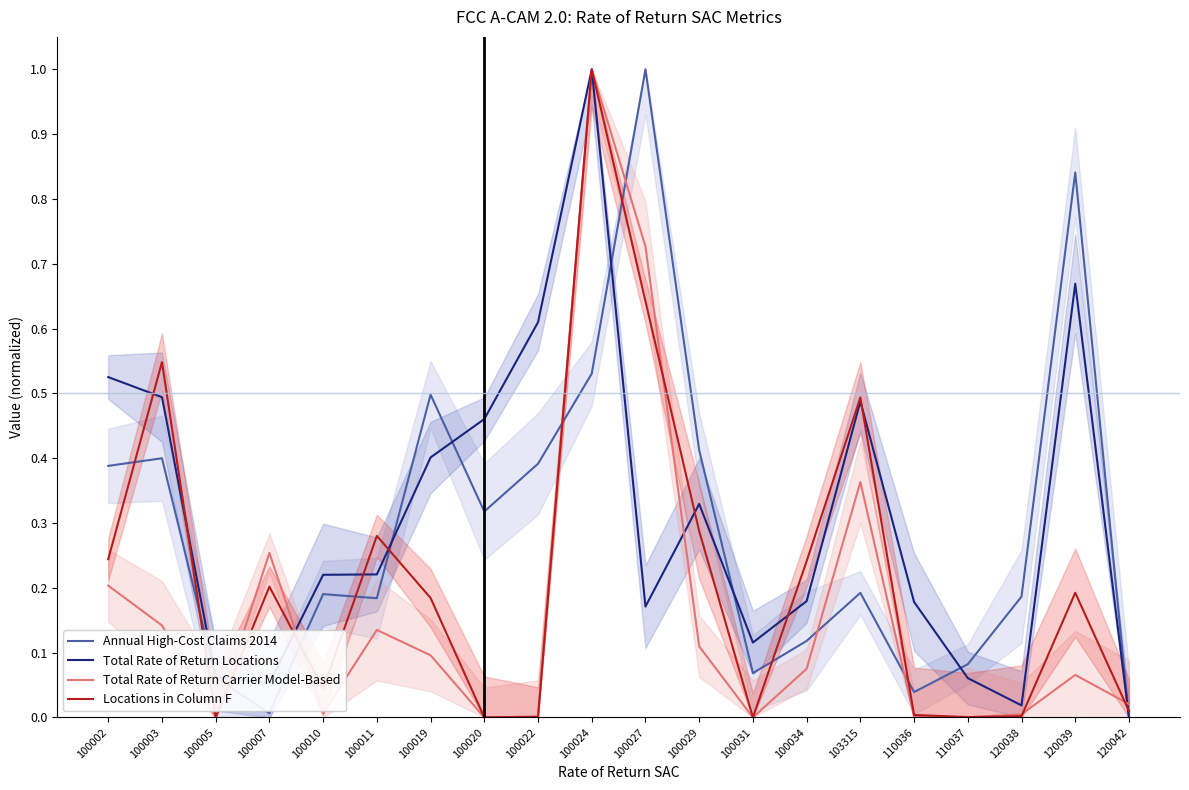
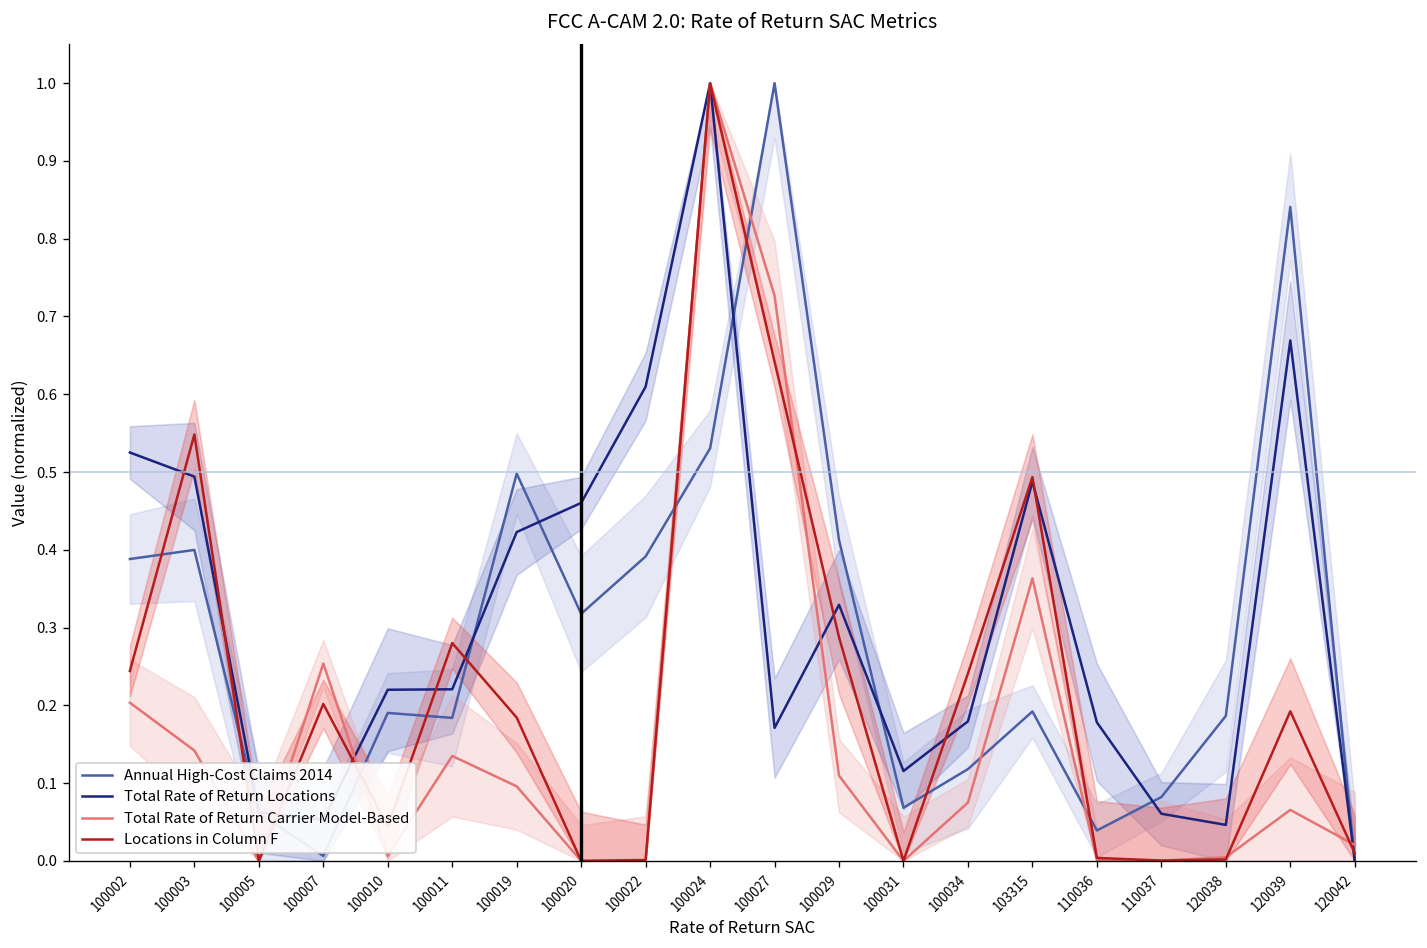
Total Rate of Return Locations, 100019: 0.40 -> 0.42
Total Rate of Return Locations, 120038: 0.02 -> 0.05
